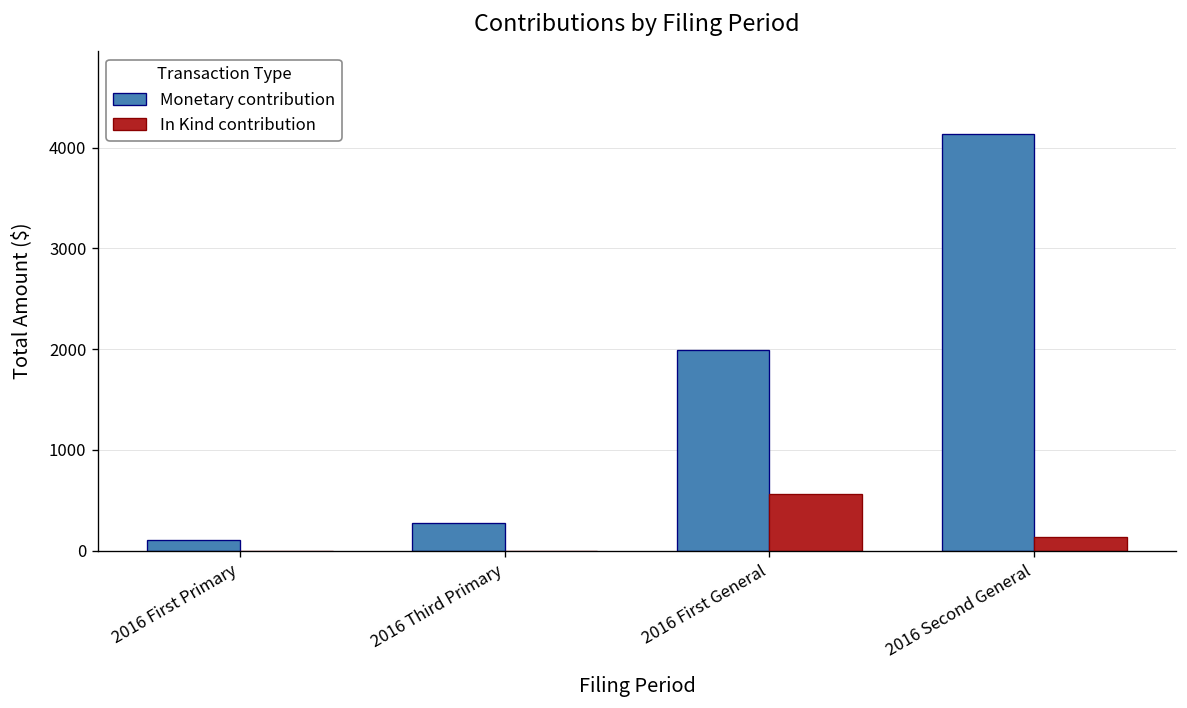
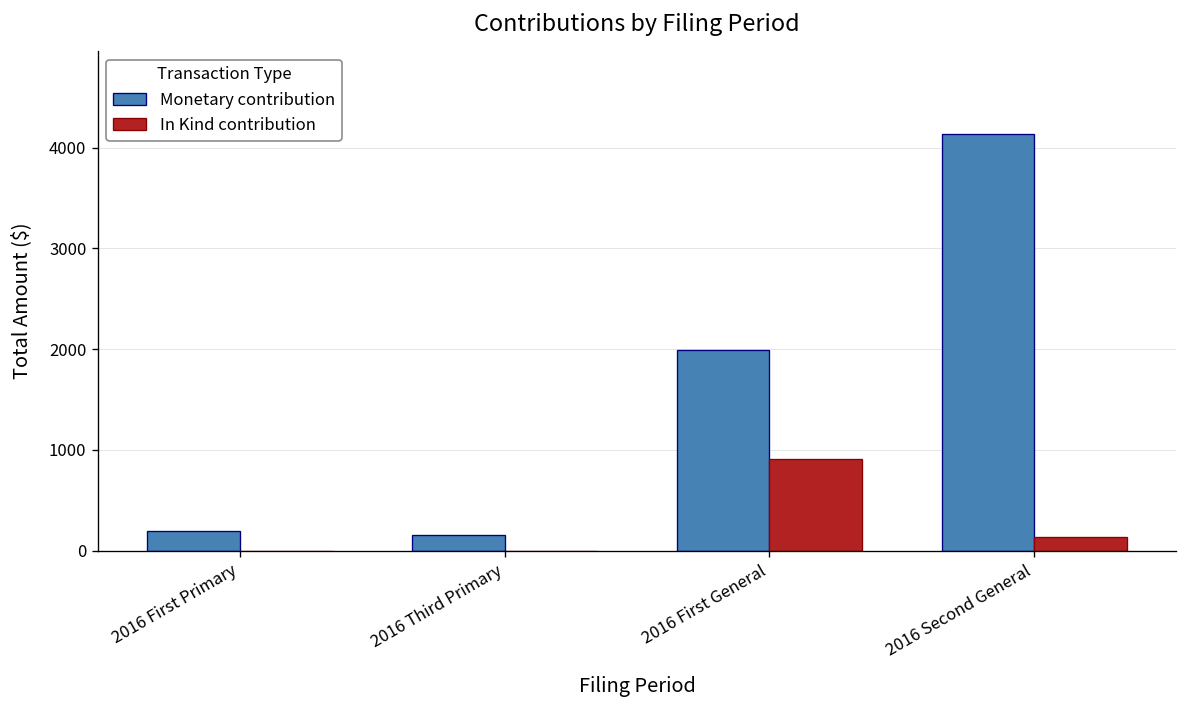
Monetary contribution, 2016 First Primary: 100 -> 200
Monetary contribution, 2016 Third Primary: 300 -> 200
In Kind contribution, 2016 First General: 600 -> 900
